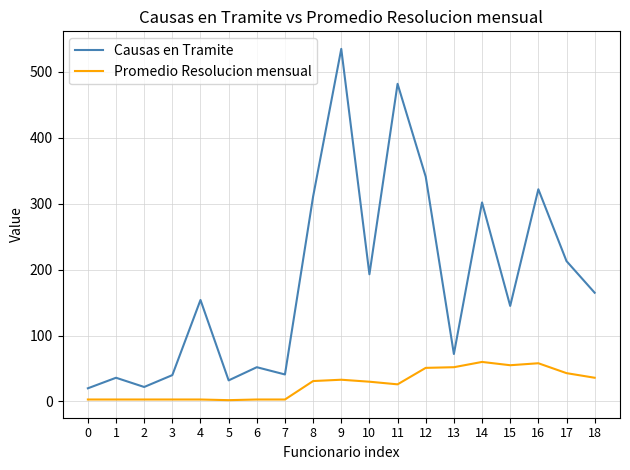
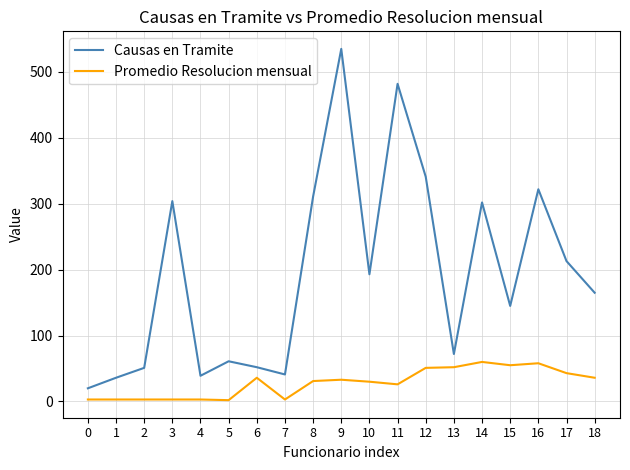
Causas en Tramite, 2: 20 -> 50
Causas en Tramite, 3: 40 -> 300
Causas en Tramite, 4: 150 -> 40
Causas en Tramite, 5: 30 -> 60
Promedio Resolucion mensual, 6: 0 -> 40
